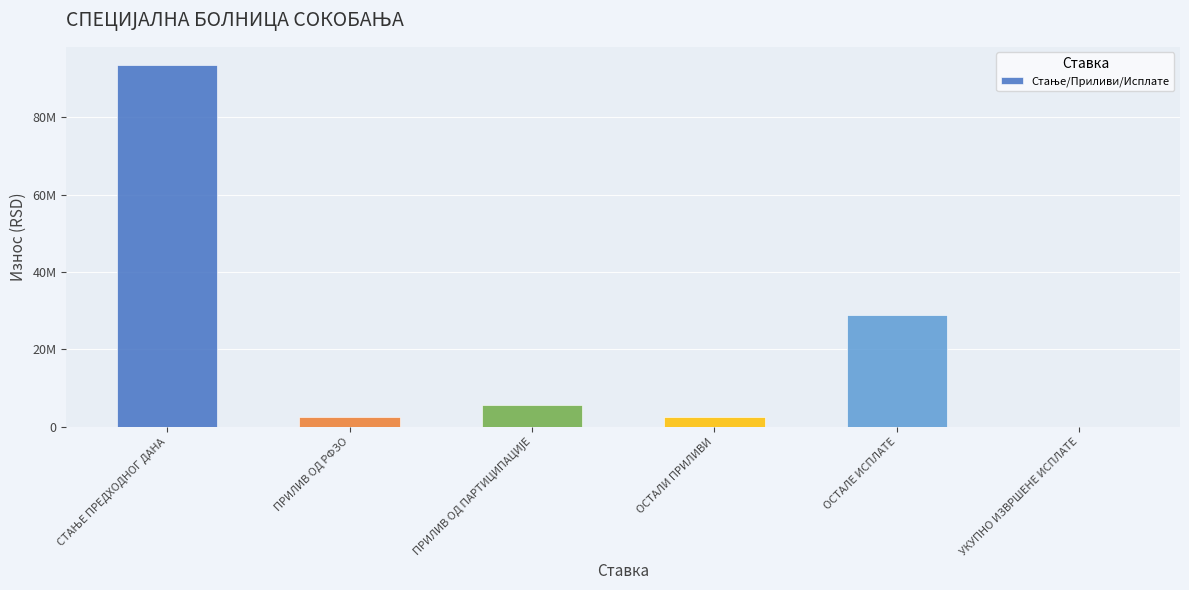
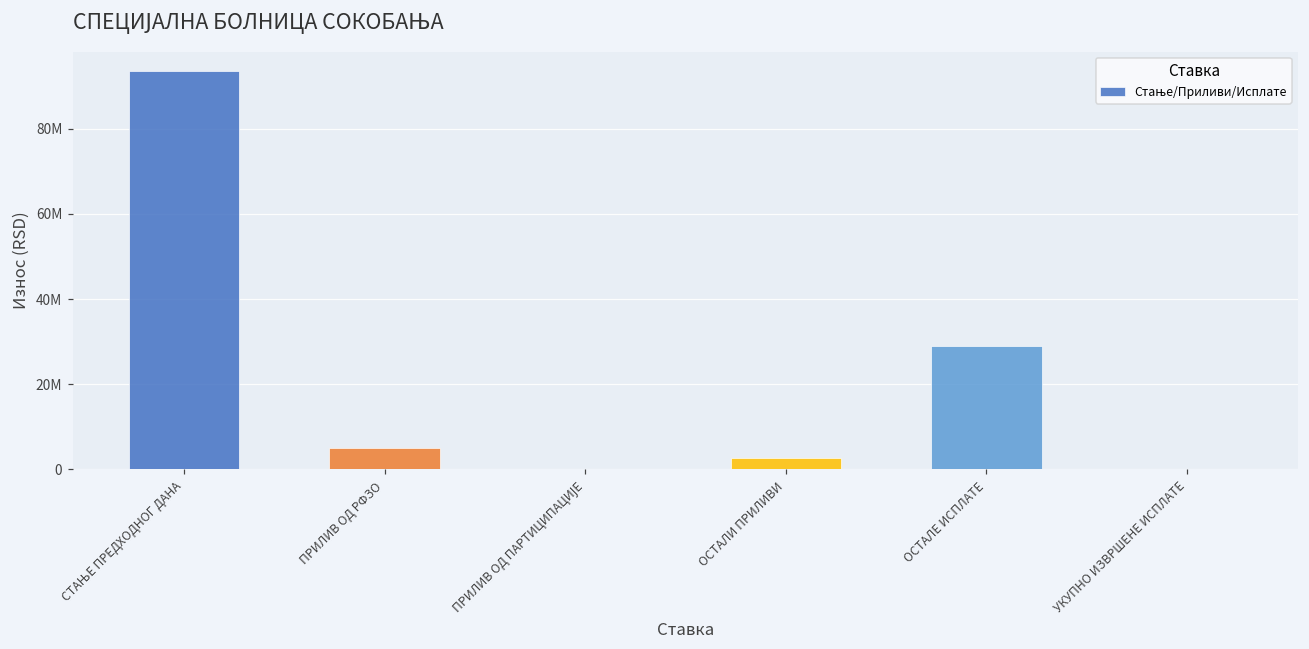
ПРИЛИВ ОД РФЗО: 2000000 -> 5000000
ПРИЛИВ ОД ПАРТИЦИПАЦИЈЕ: 6000000 -> 0
